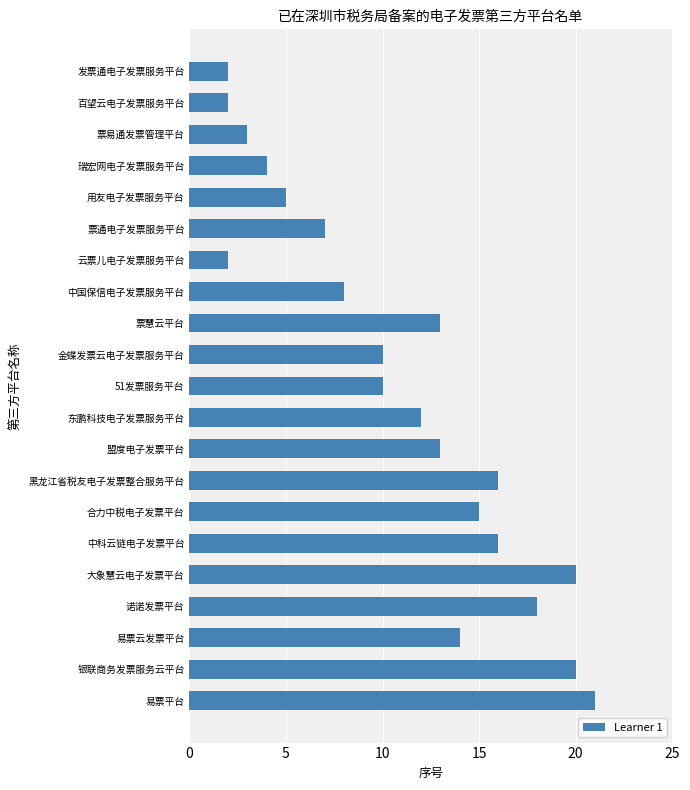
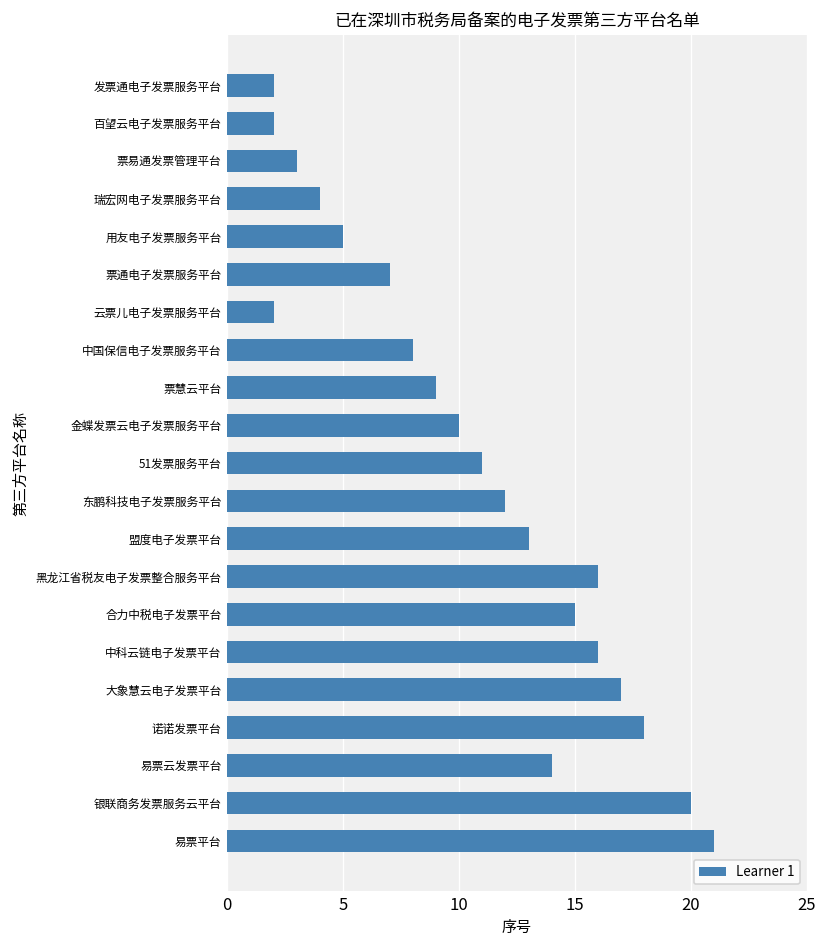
票慧云平台: 13 -> 9
51发票服务平台: 10 -> 11
大象慧云电子发票平台: 20 -> 17
